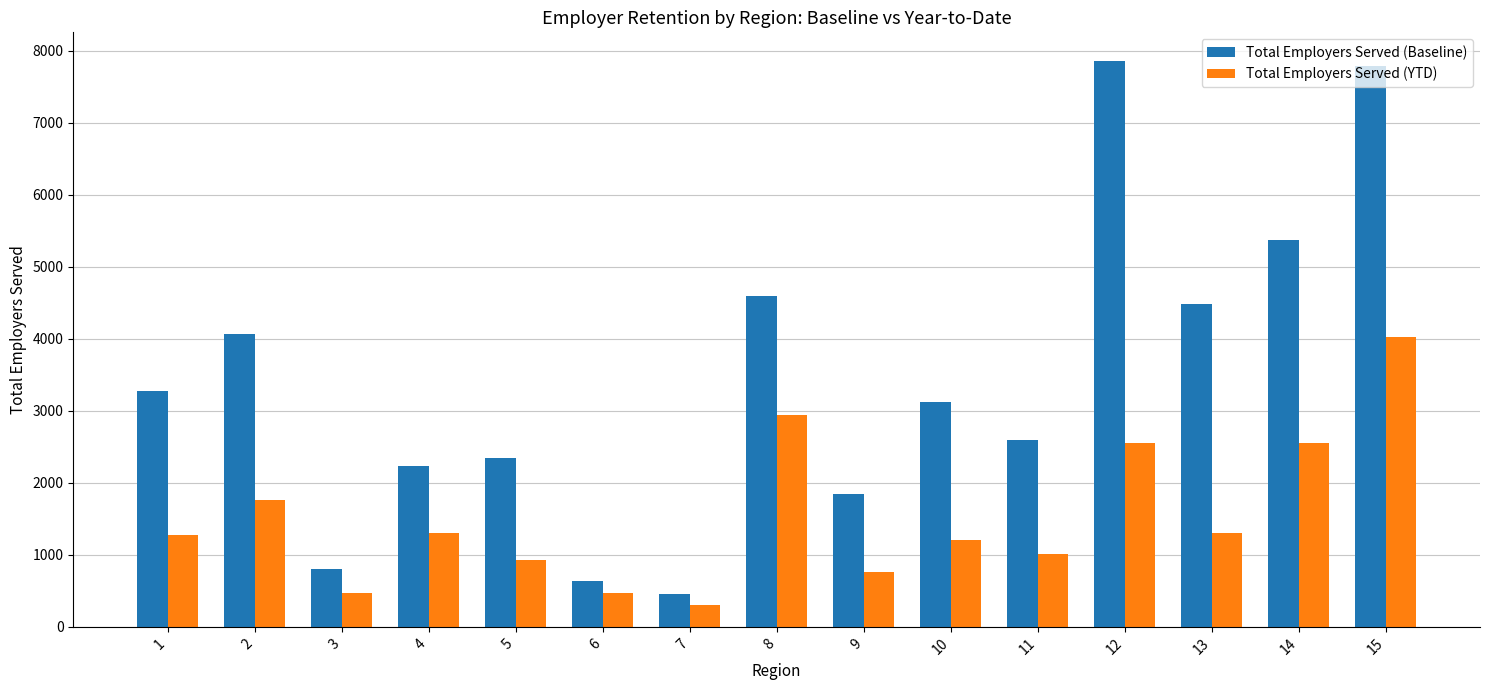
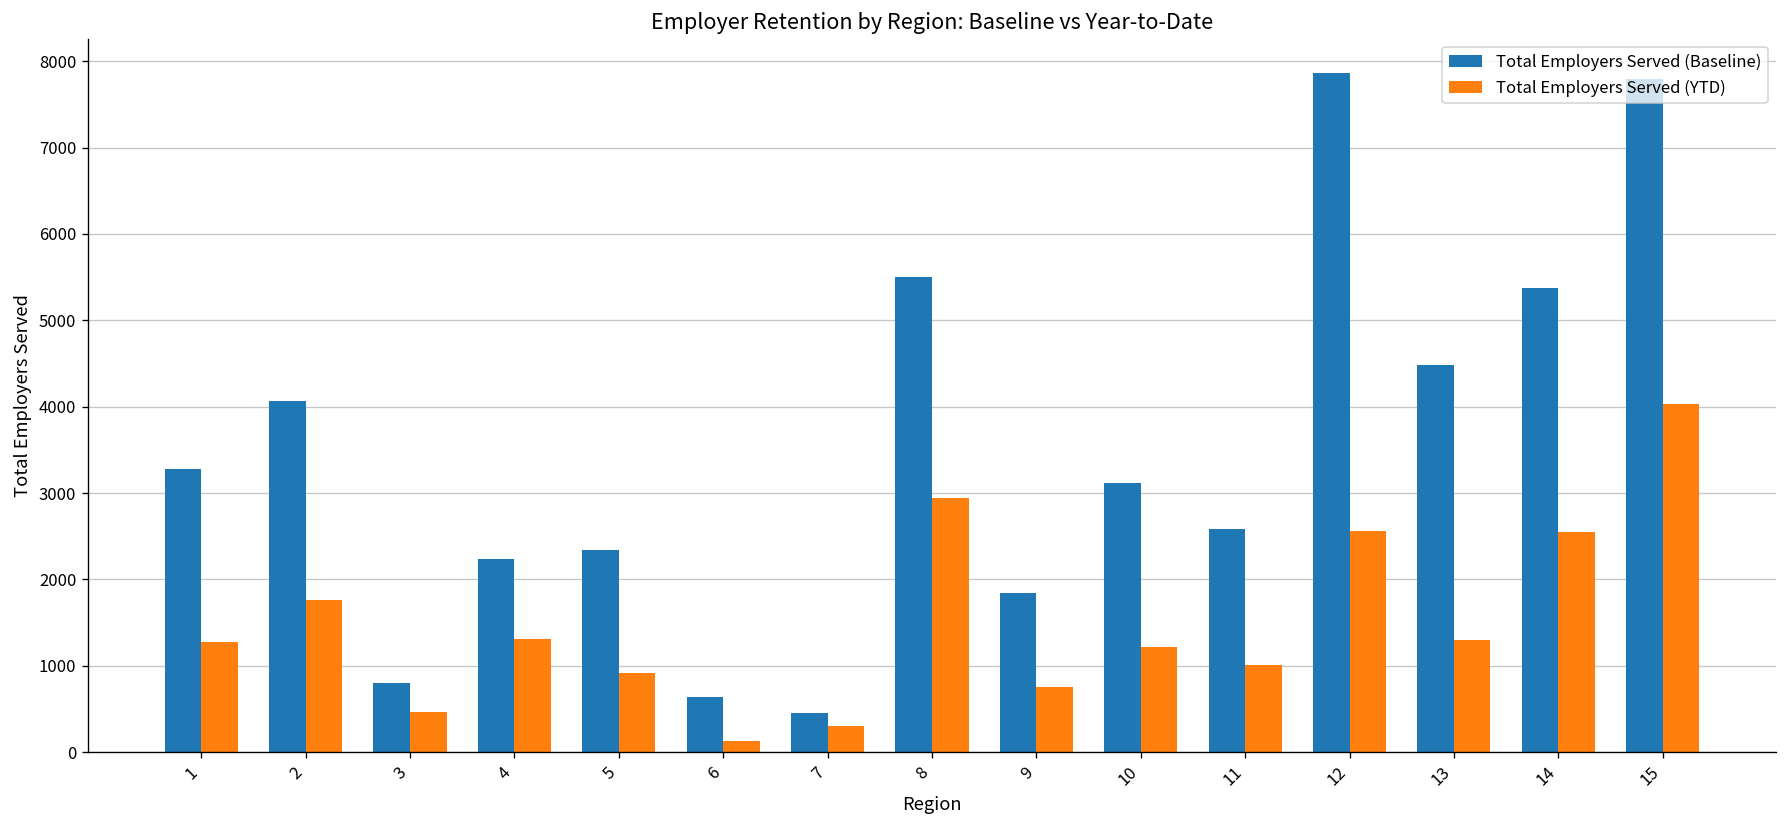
Total Employers Served (YTD), 6: 500 -> 100
Total Employers Served (Baseline), 8: 4600 -> 5500
